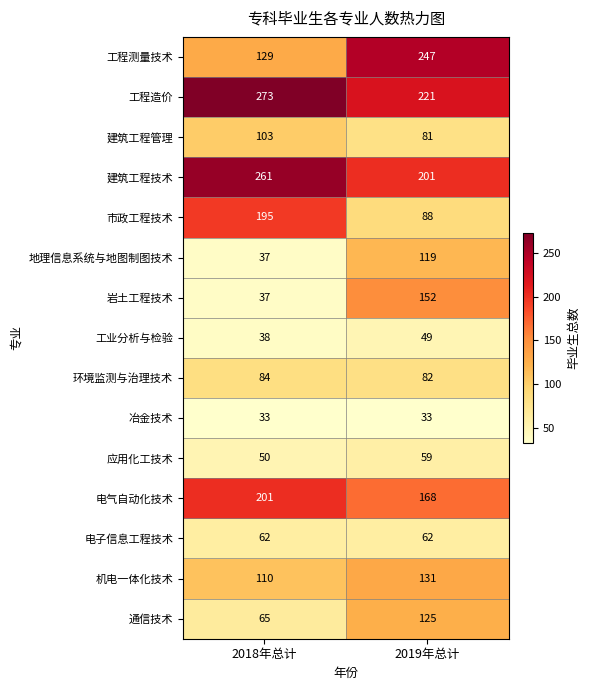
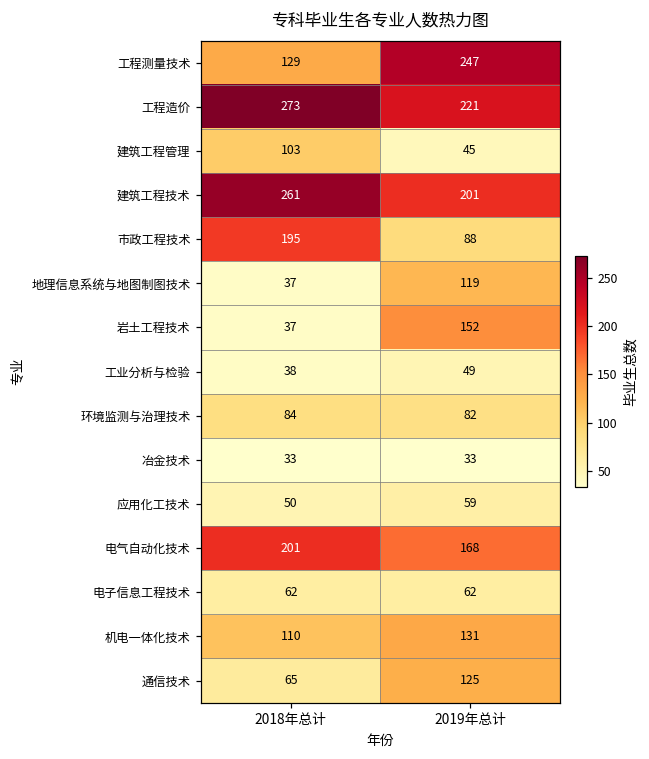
建筑工程管理, 2019年总计: 81 -> 45
